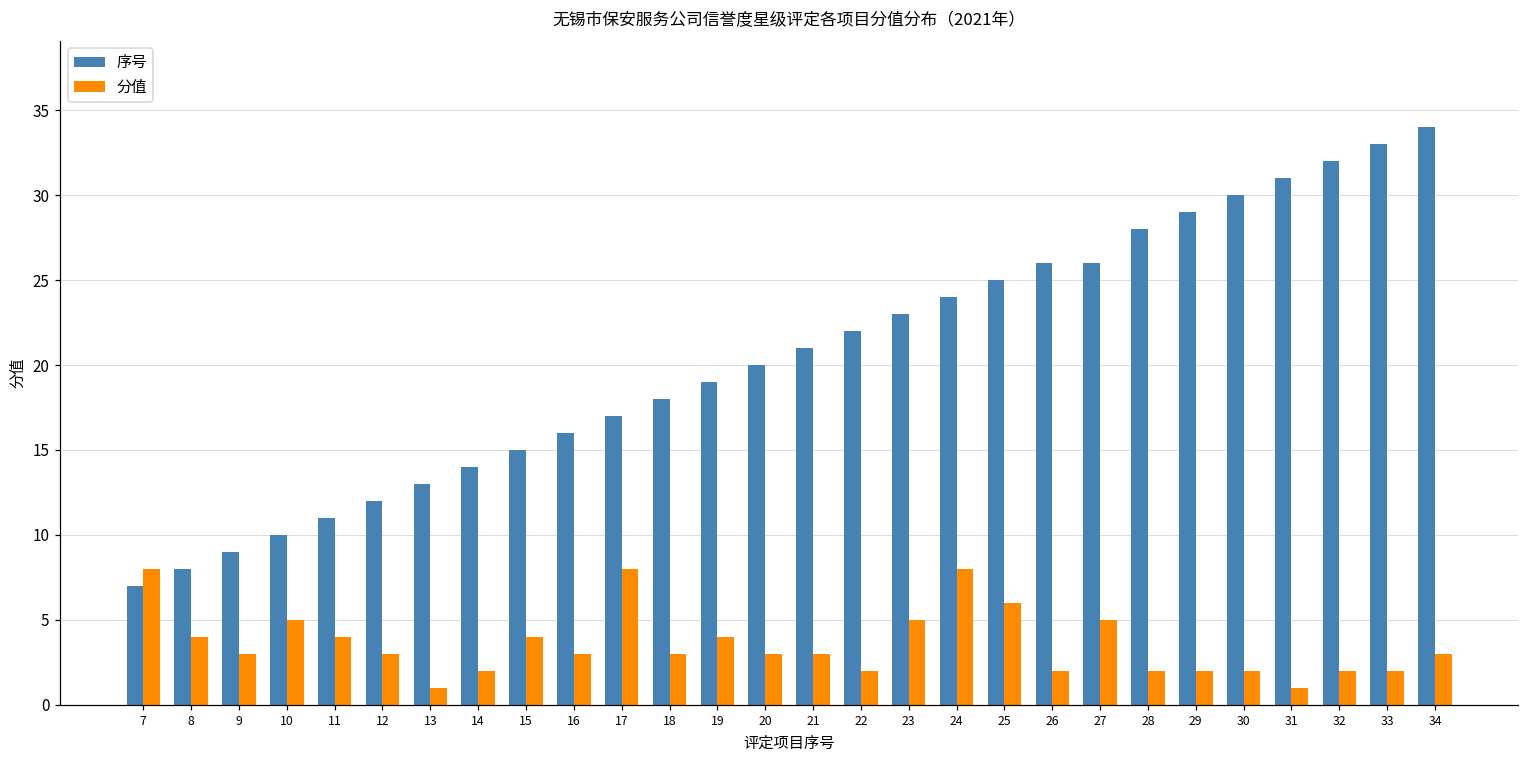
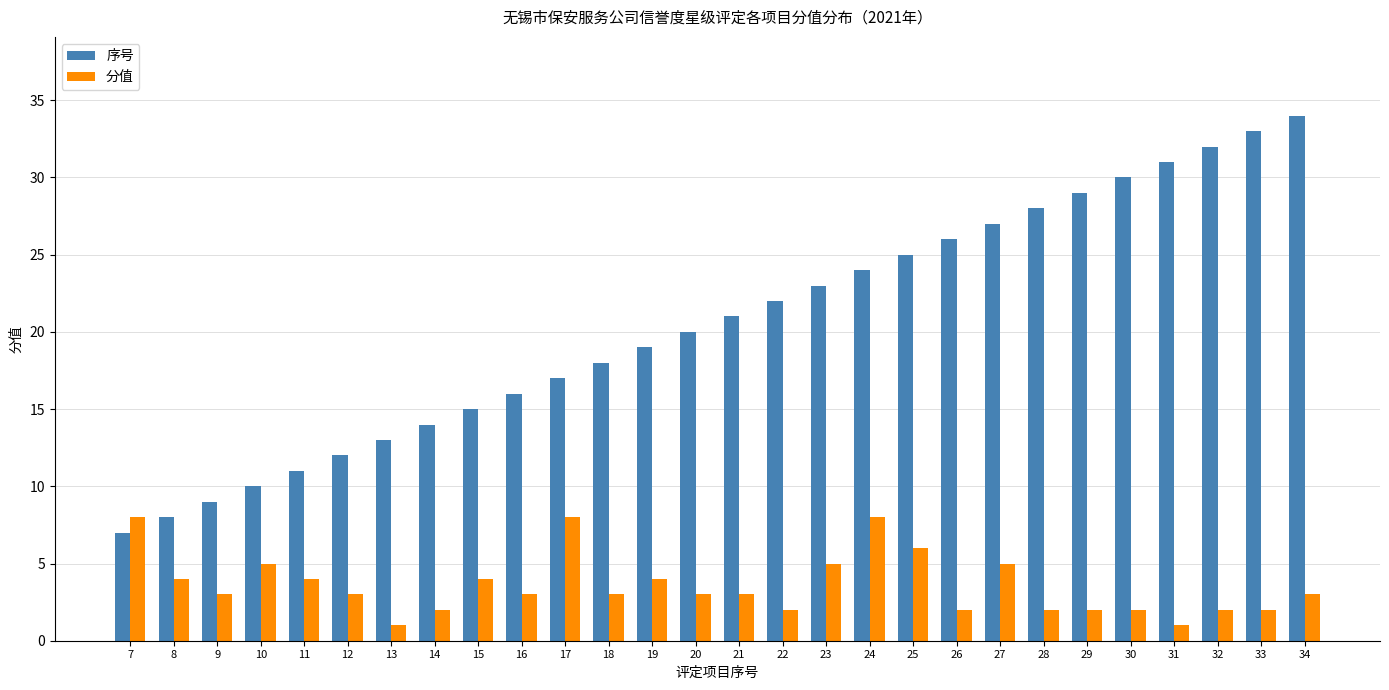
序号, 27: 26 -> 27
